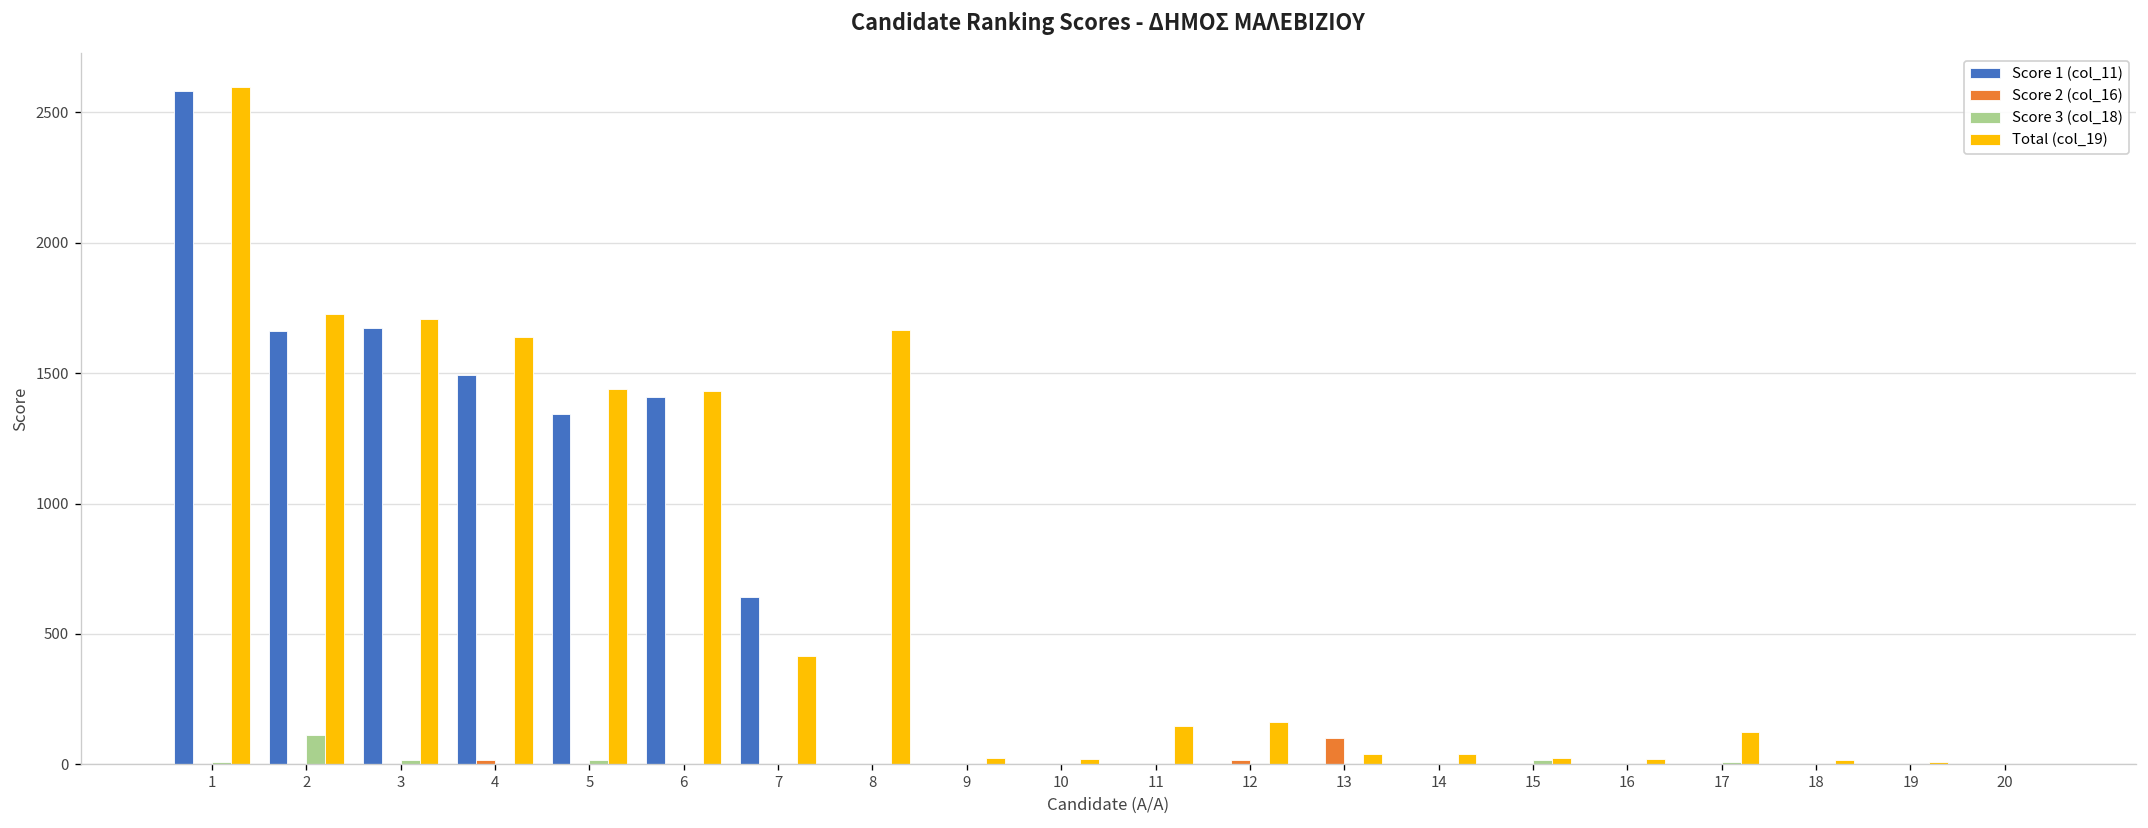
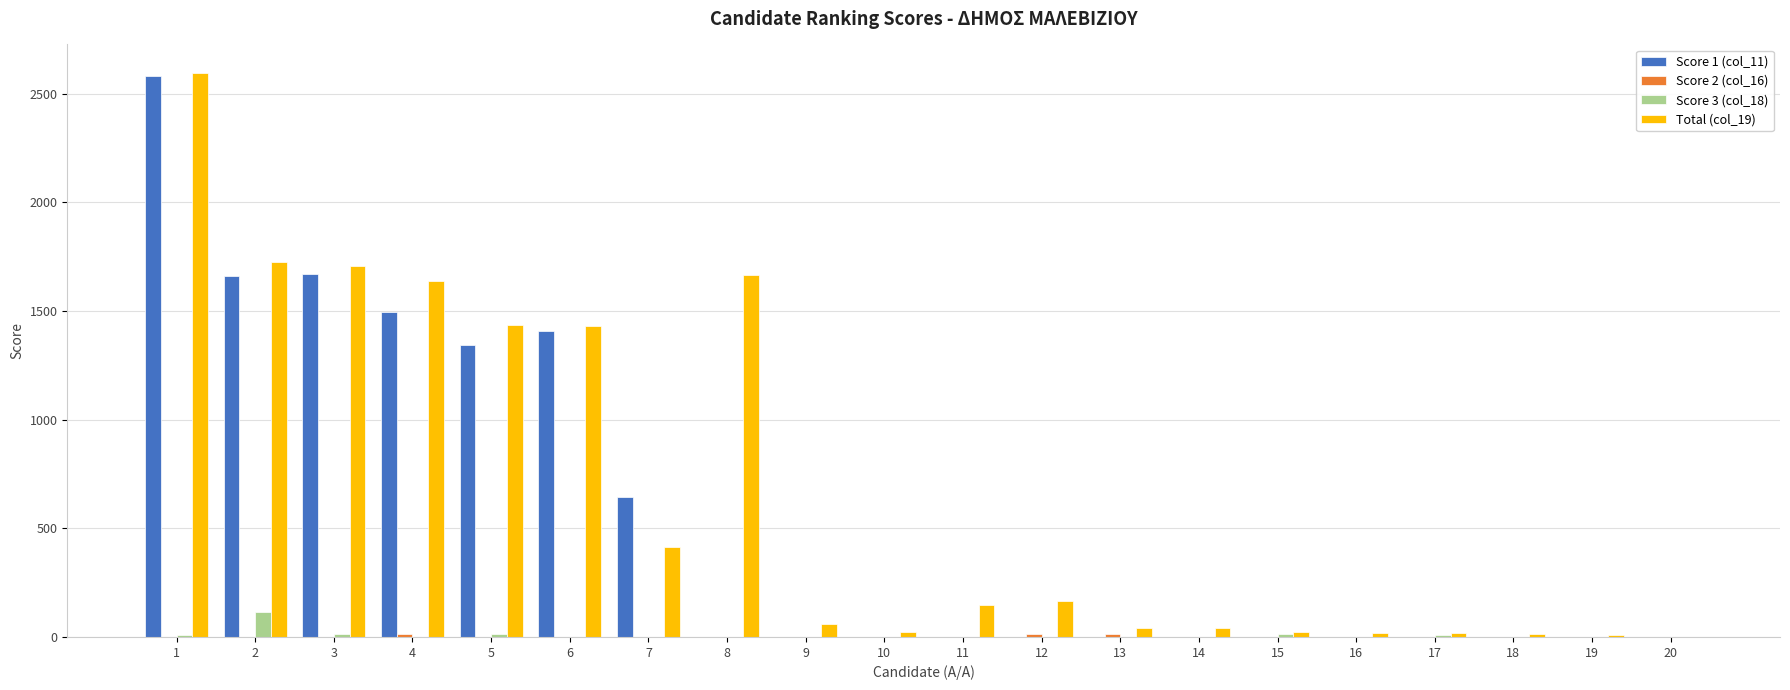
Total (col_19), 9: 20 -> 60
Score 2 (col_16), 13: 100 -> 20
Total (col_19), 17: 130 -> 20
